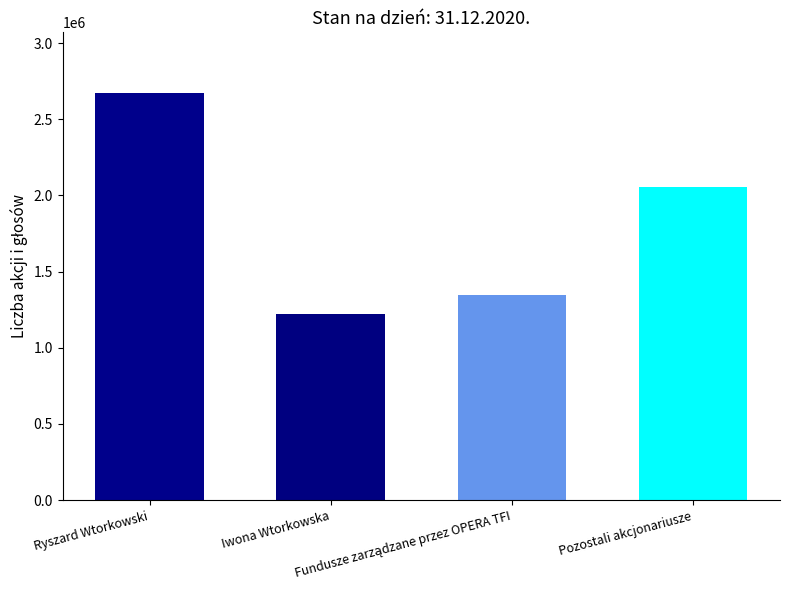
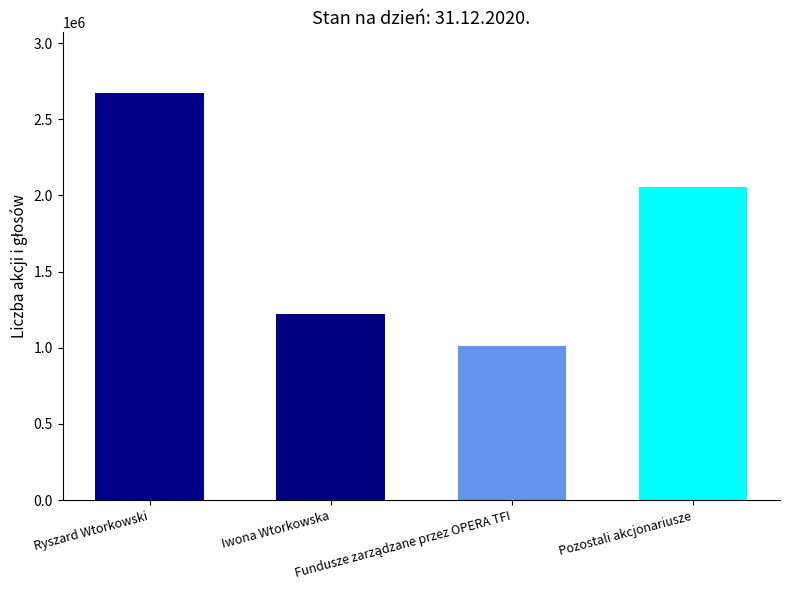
Fundusze zarządzane przez OPERA TFI: 1350000 -> 1010000
